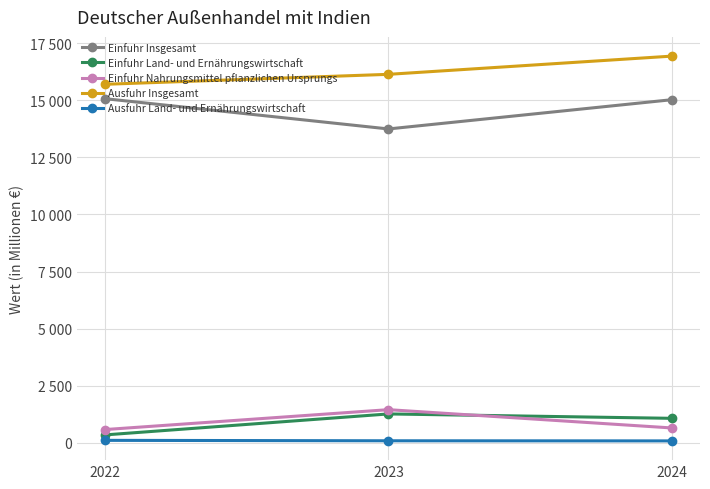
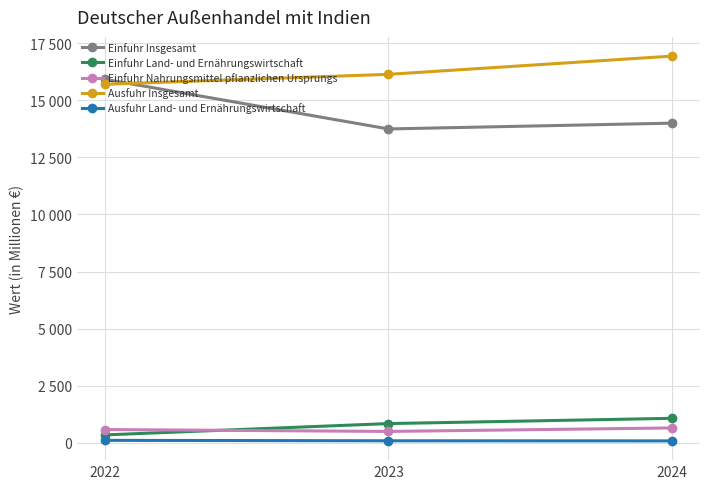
Einfuhr Insgesamt, 2022: 15100 -> 15900
Einfuhr Land- und Ernährungswirtschaft, 2023: 1300 -> 800
Einfuhr Nahrungsmittel pflanzlichen Ursprungs, 2023: 1500 -> 500
Einfuhr Insgesamt, 2024: 15000 -> 14000
